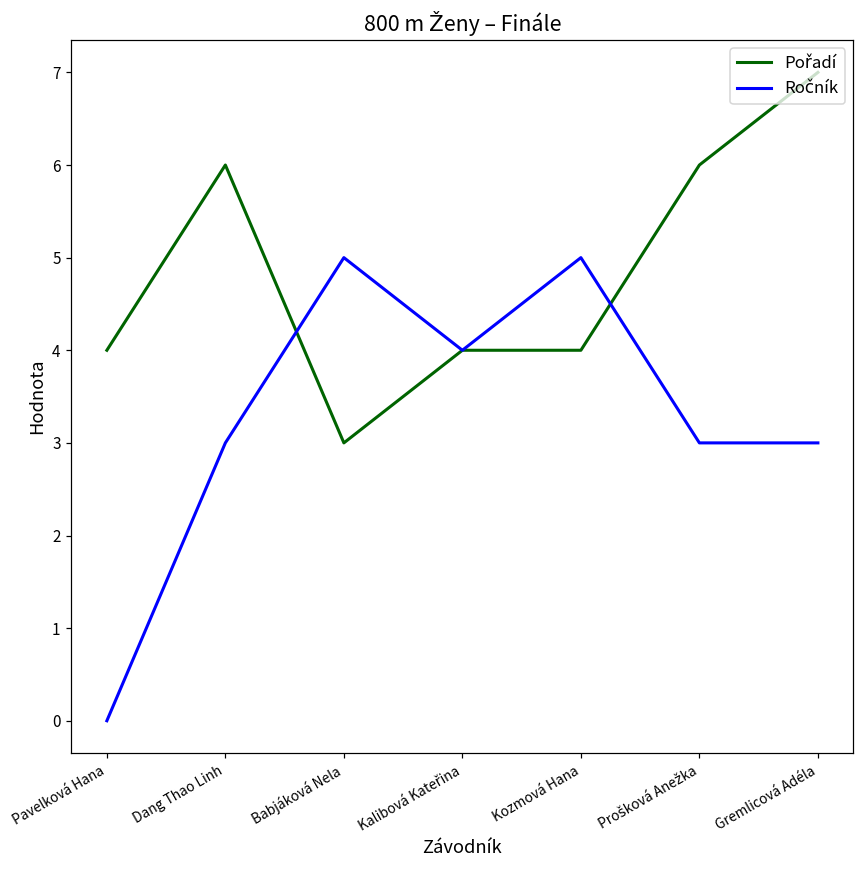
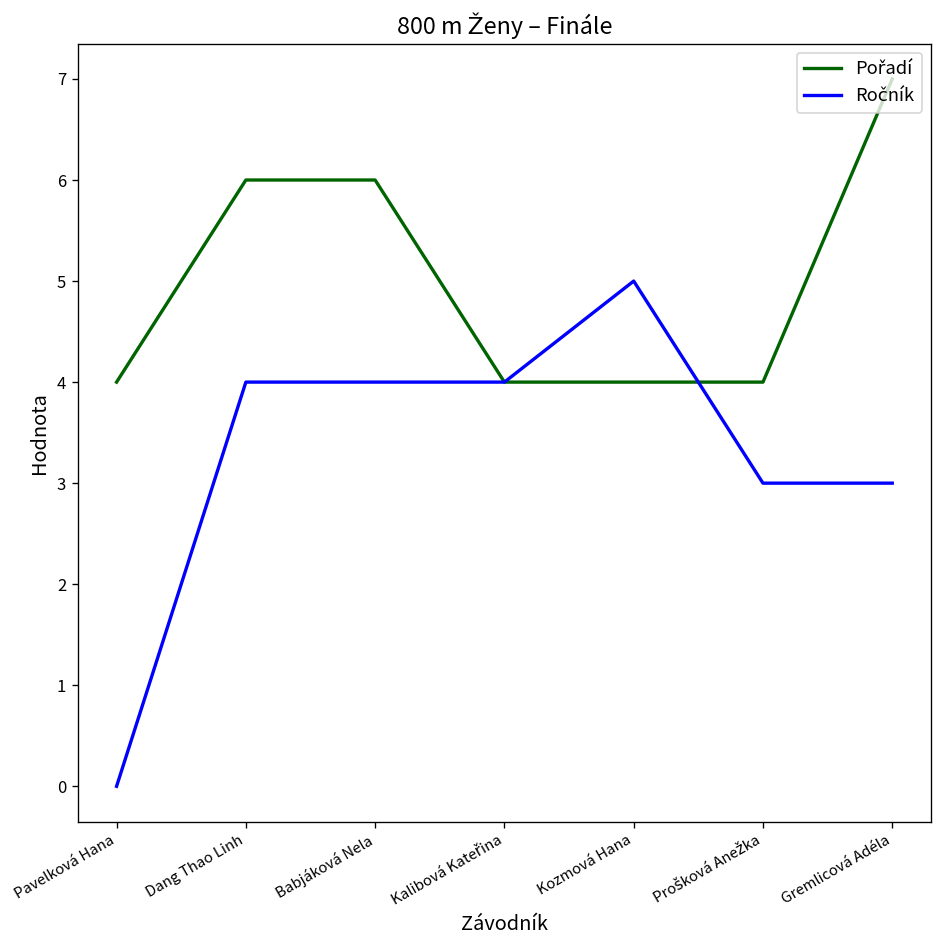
Ročník, Dang Thao Linh: 3 -> 4
Pořadí, Babjáková Nela: 3 -> 6
Ročník, Babjáková Nela: 5 -> 4
Pořadí, Prošková Anežka: 6 -> 4
